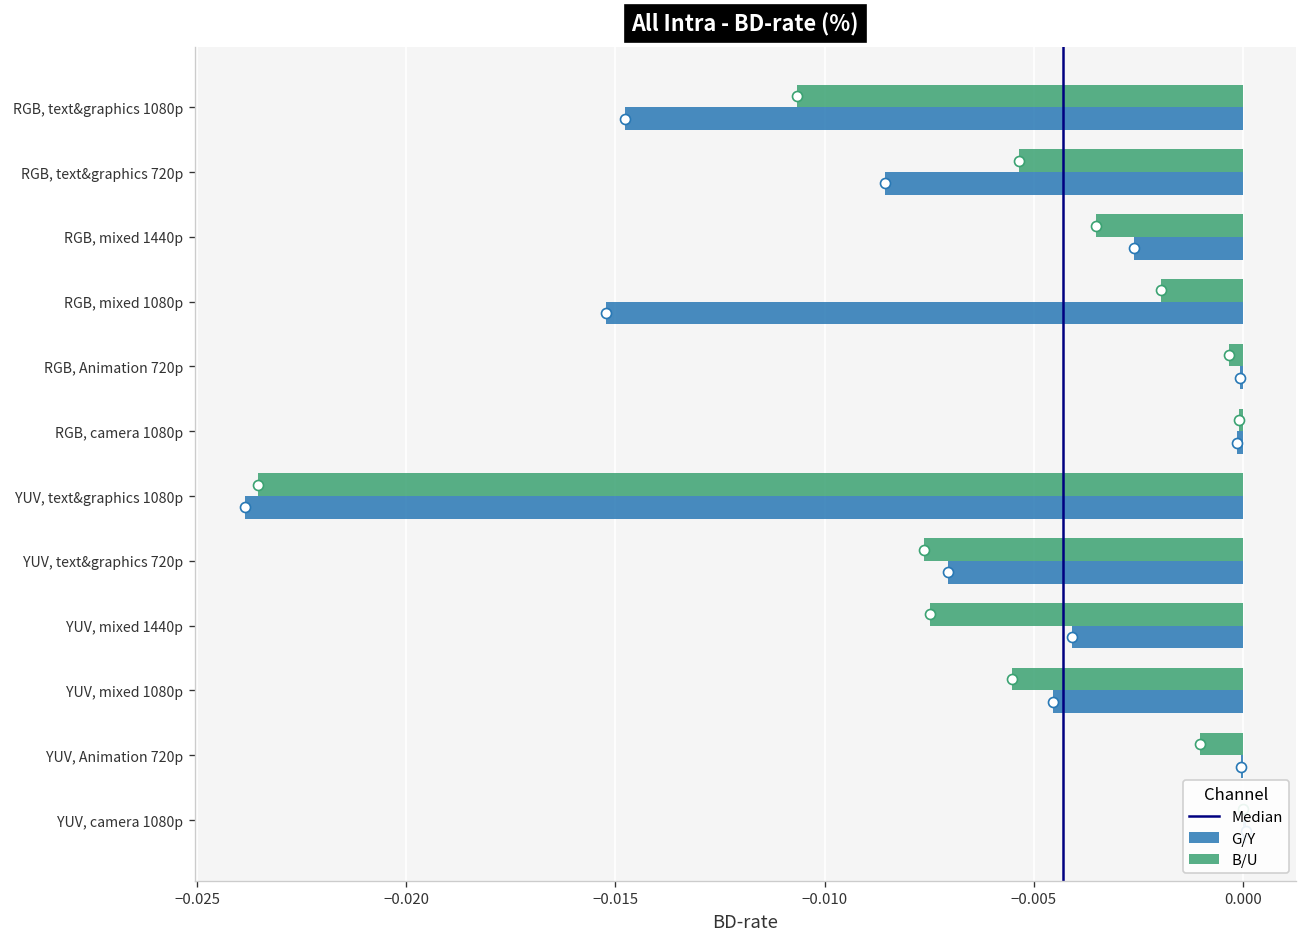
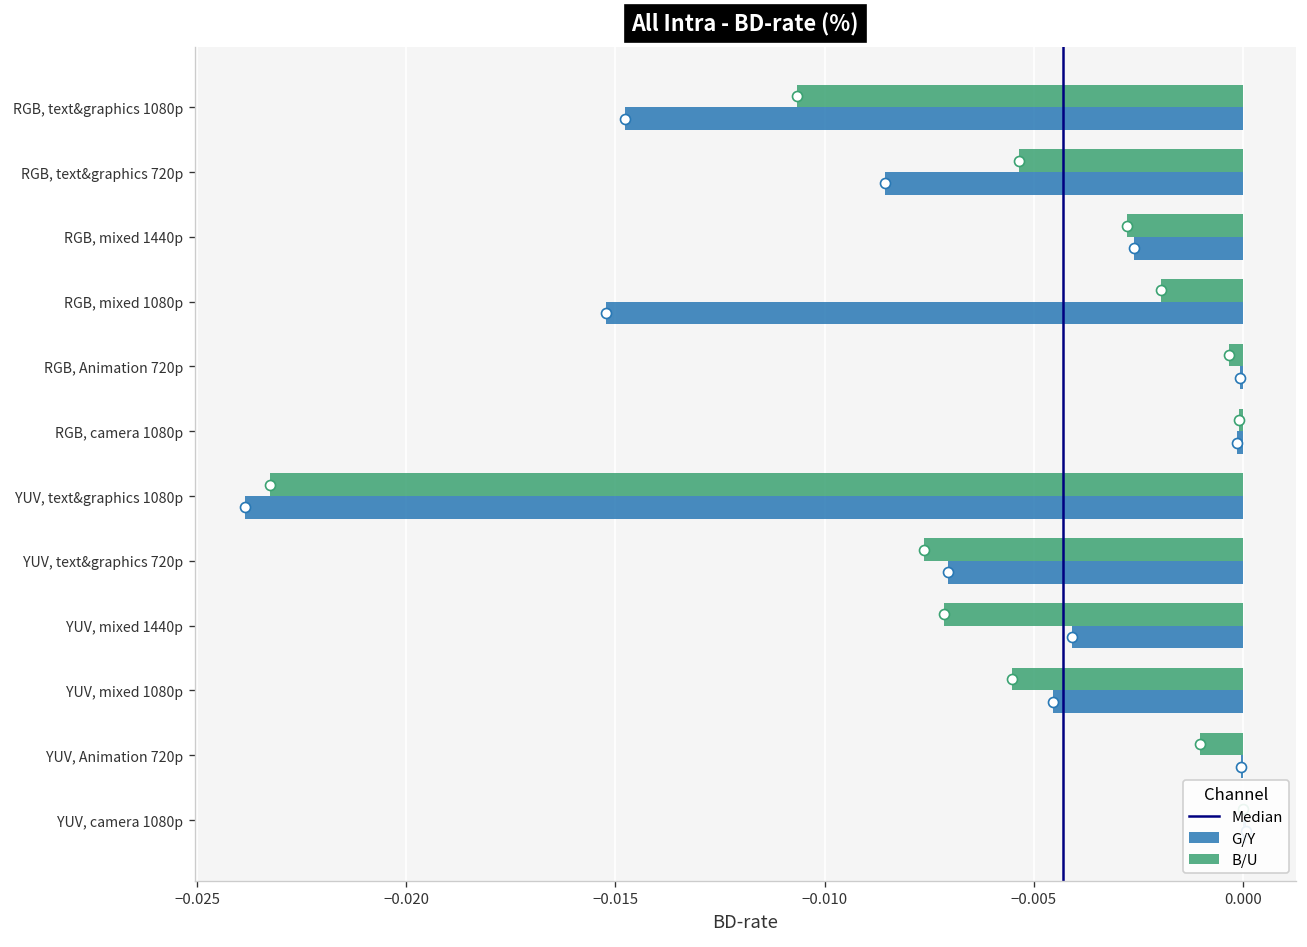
B/U, RGB, mixed 1440p: -0.0035 -> -0.0028
B/U, YUV, text&graphics 1080p: -0.0235 -> -0.0233
B/U, YUV, mixed 1440p: -0.0075 -> -0.0071
